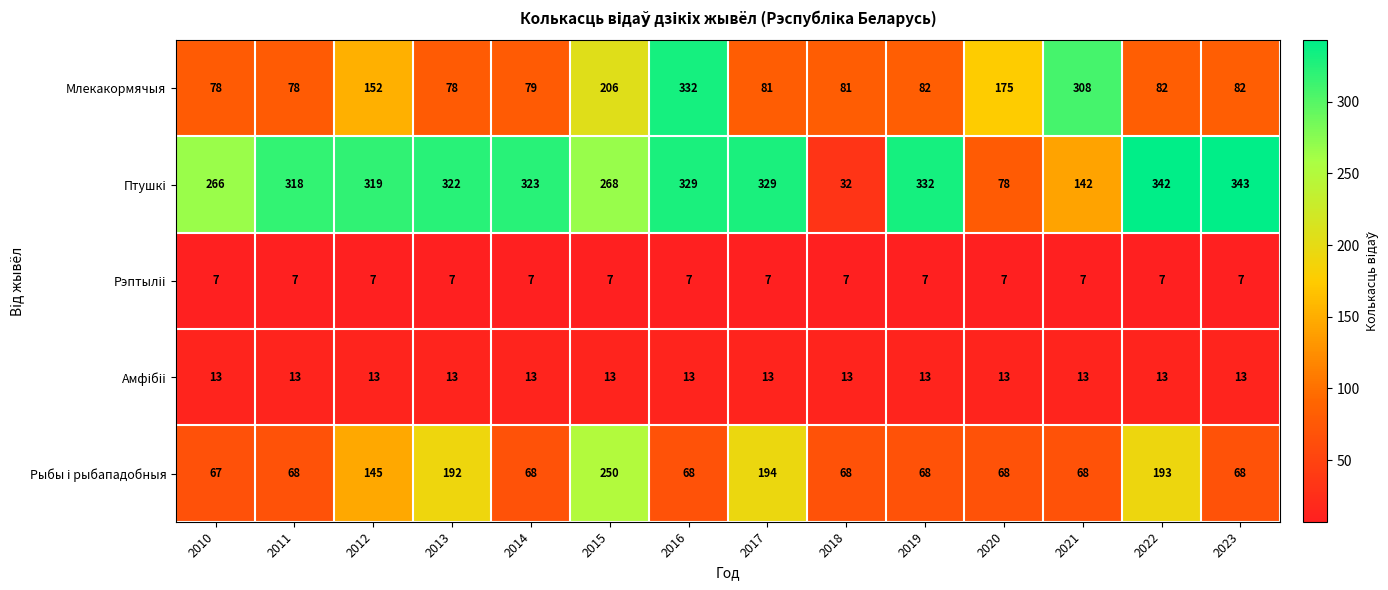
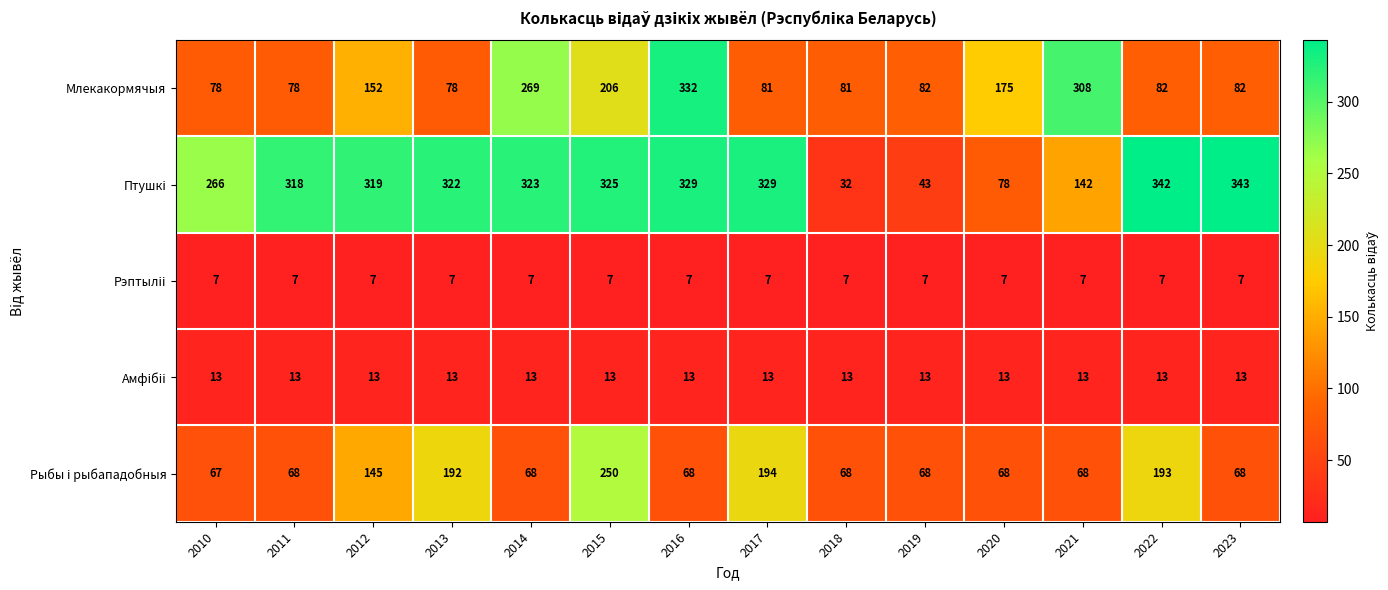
Млекакормячыя, 2014: 79 -> 269
Птушкі, 2015: 268 -> 325
Птушкі, 2019: 332 -> 43
